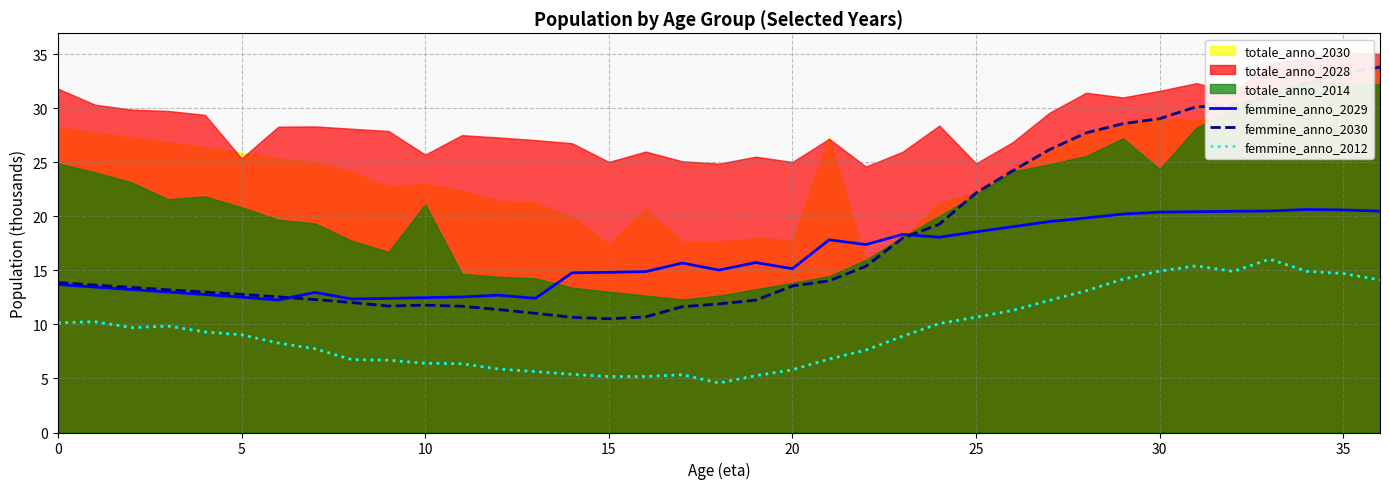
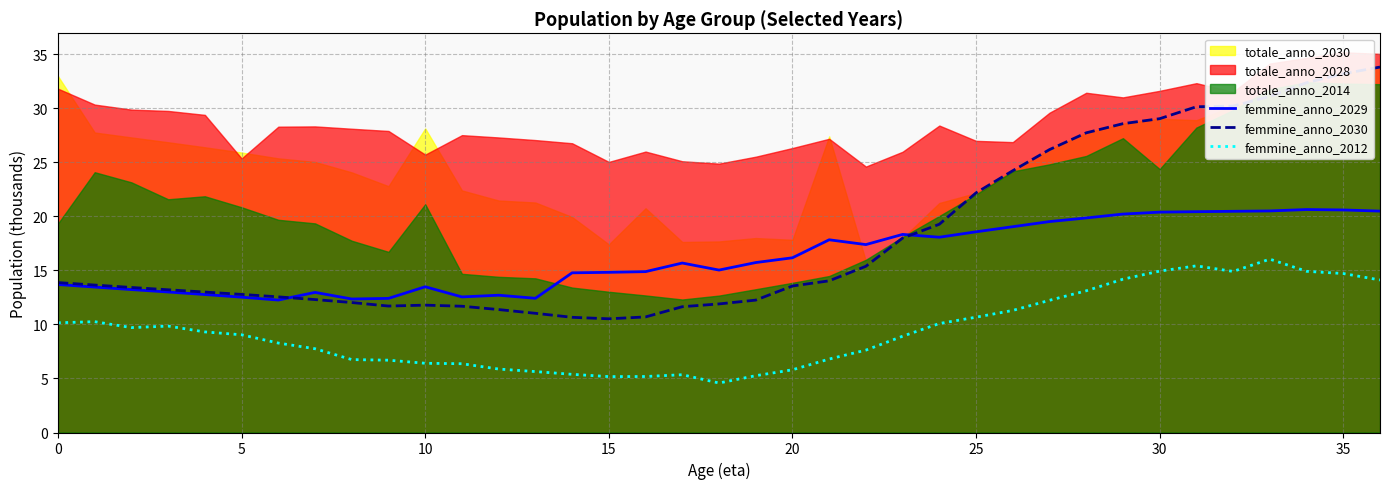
totale_anno_2030, 0: 28.2 -> 33.0
totale_anno_2014, 0: 24.9 -> 19.3
femmine_anno_2029, 10: 12.5 -> 13.5
totale_anno_2030, 10: 23.0 -> 28.1
femmine_anno_2029, 20: 15.2 -> 16.2
totale_anno_2028, 20: 25.0 -> 26.3
totale_anno_2028, 25: 24.9 -> 27.0
